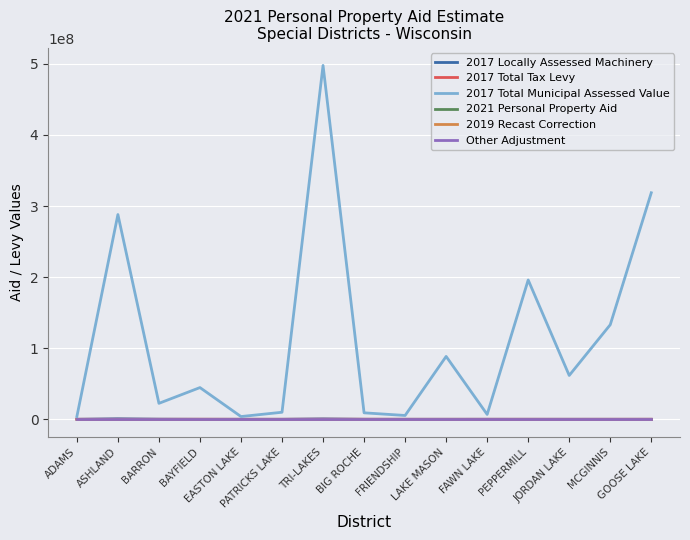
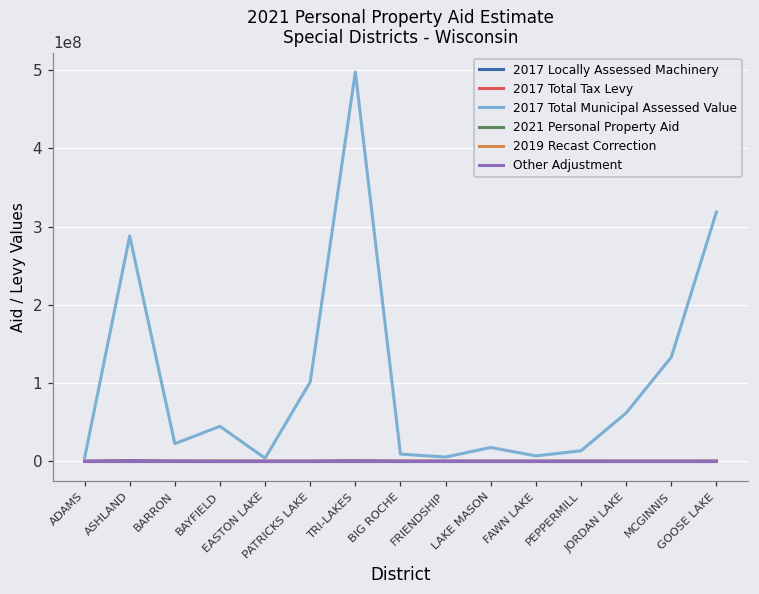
2017 Total Municipal Assessed Value, PATRICKS LAKE: 10000000 -> 100000000
2017 Total Municipal Assessed Value, LAKE MASON: 90000000 -> 20000000
2017 Total Municipal Assessed Value, PEPPERMILL: 200000000 -> 10000000
